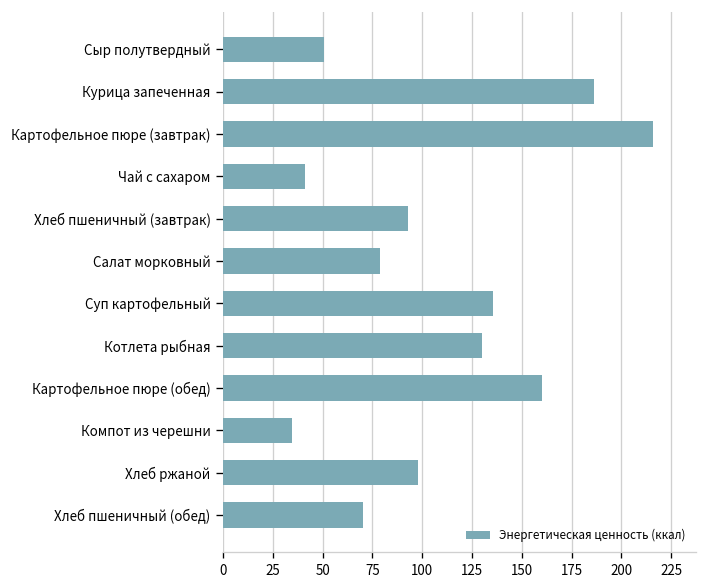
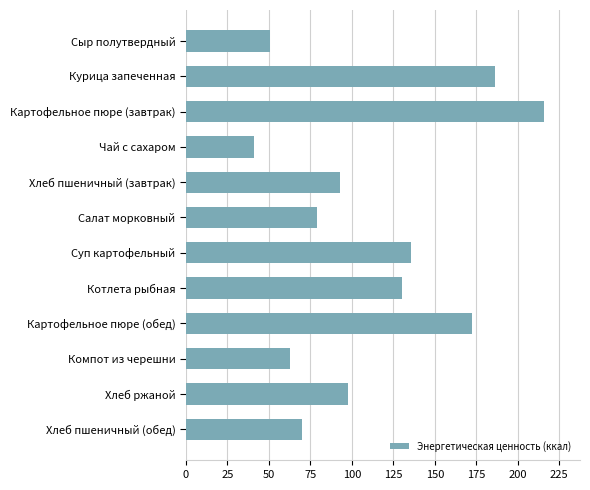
Картофельное пюре (обед): 160 -> 172
Компот из черешни: 35 -> 63
